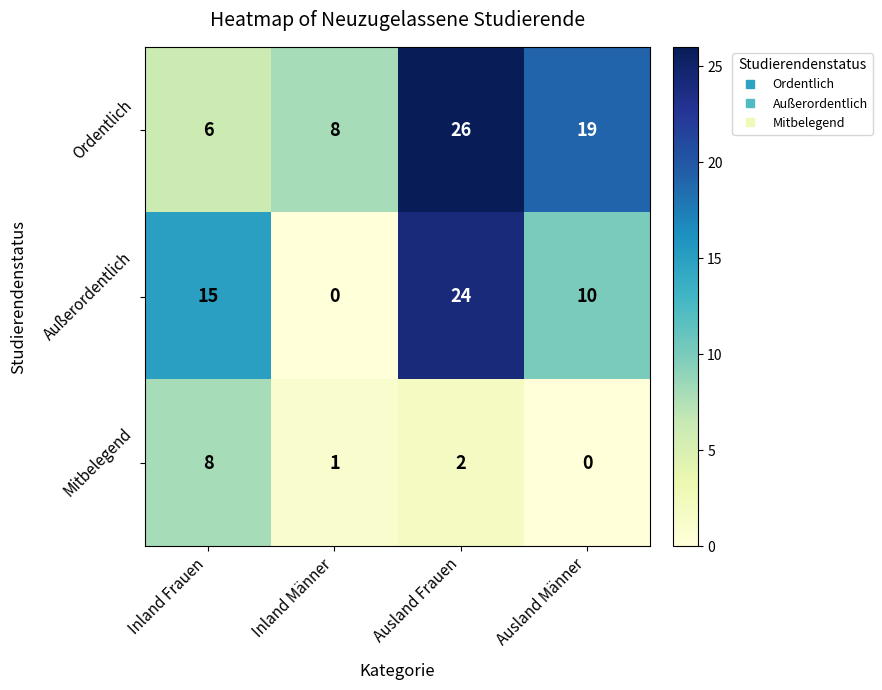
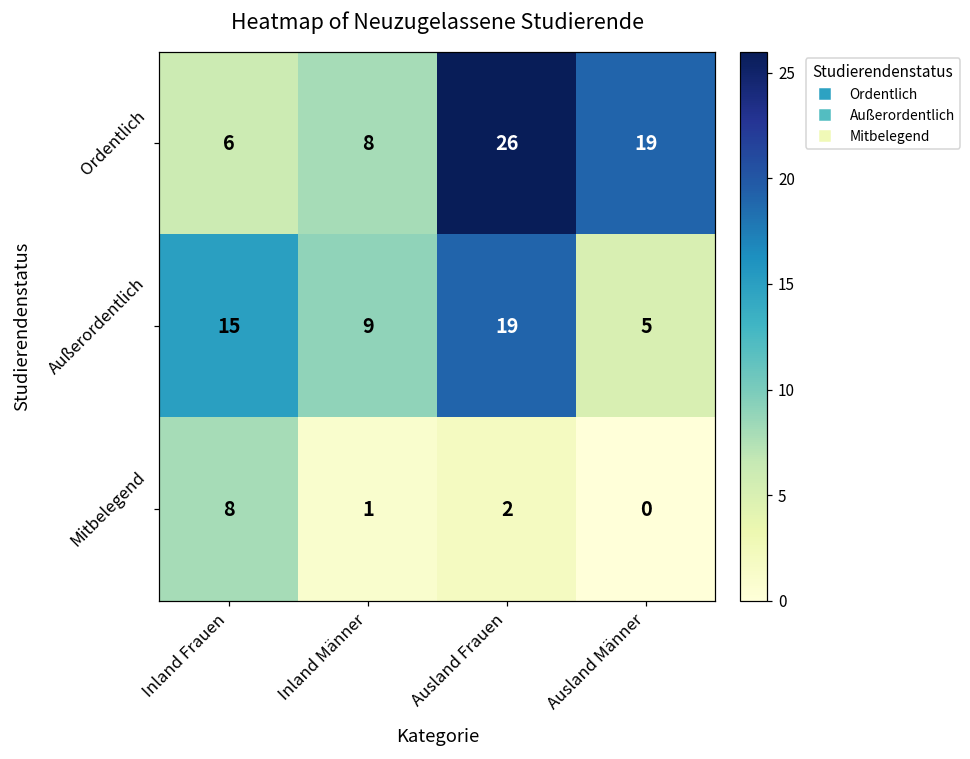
Außerordentlich, Inland Männer: 0 -> 9
Außerordentlich, Ausland Frauen: 24 -> 19
Außerordentlich, Ausland Männer: 10 -> 5
